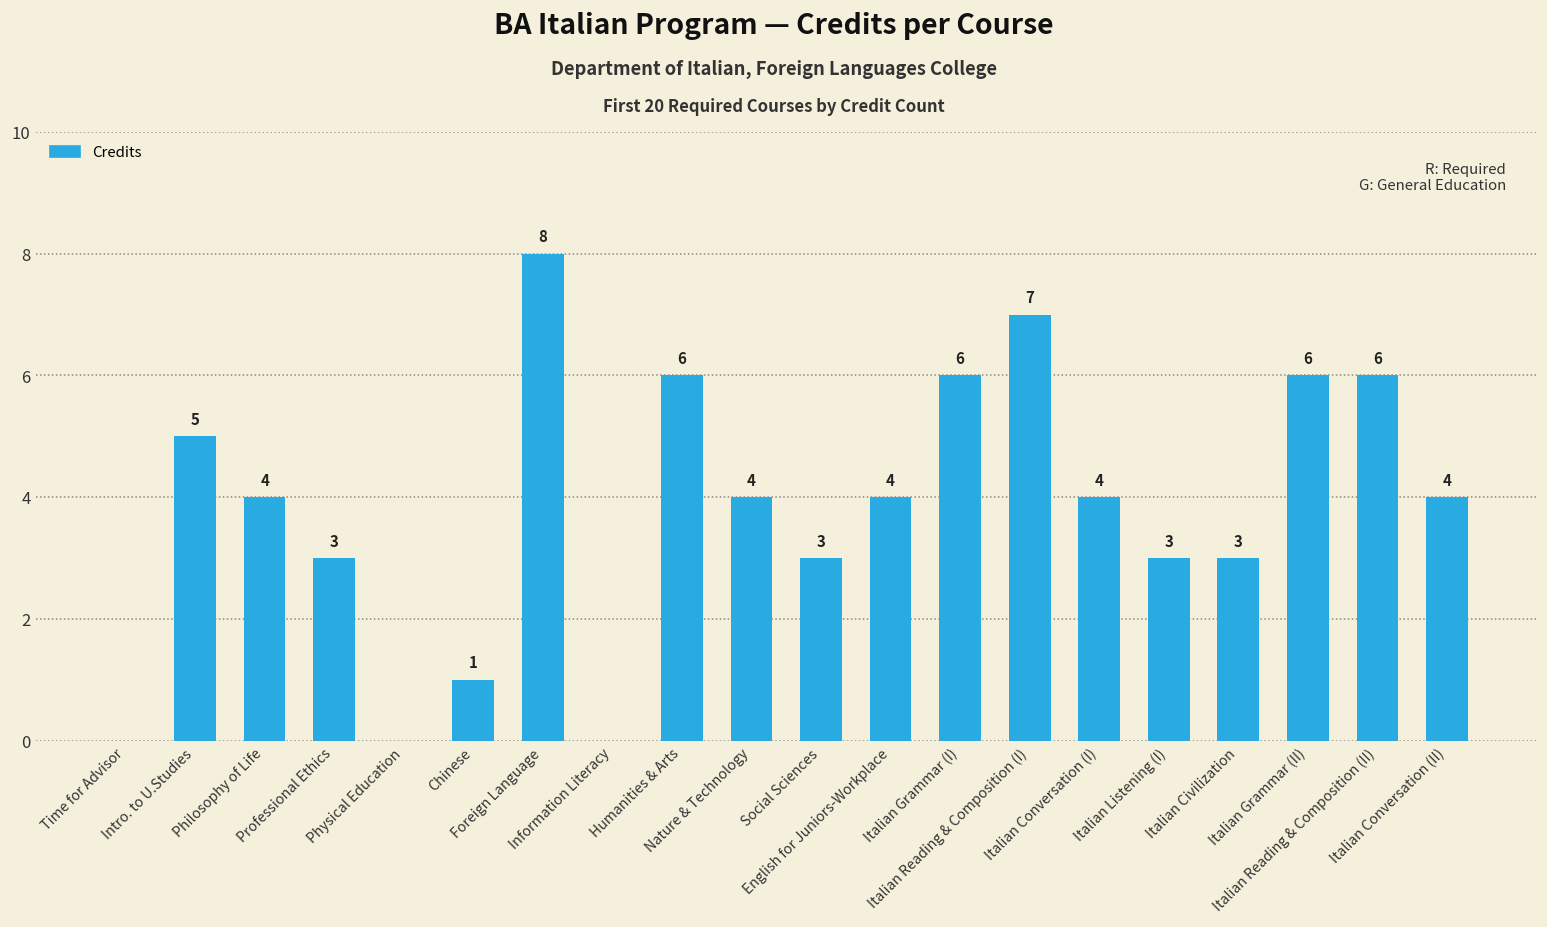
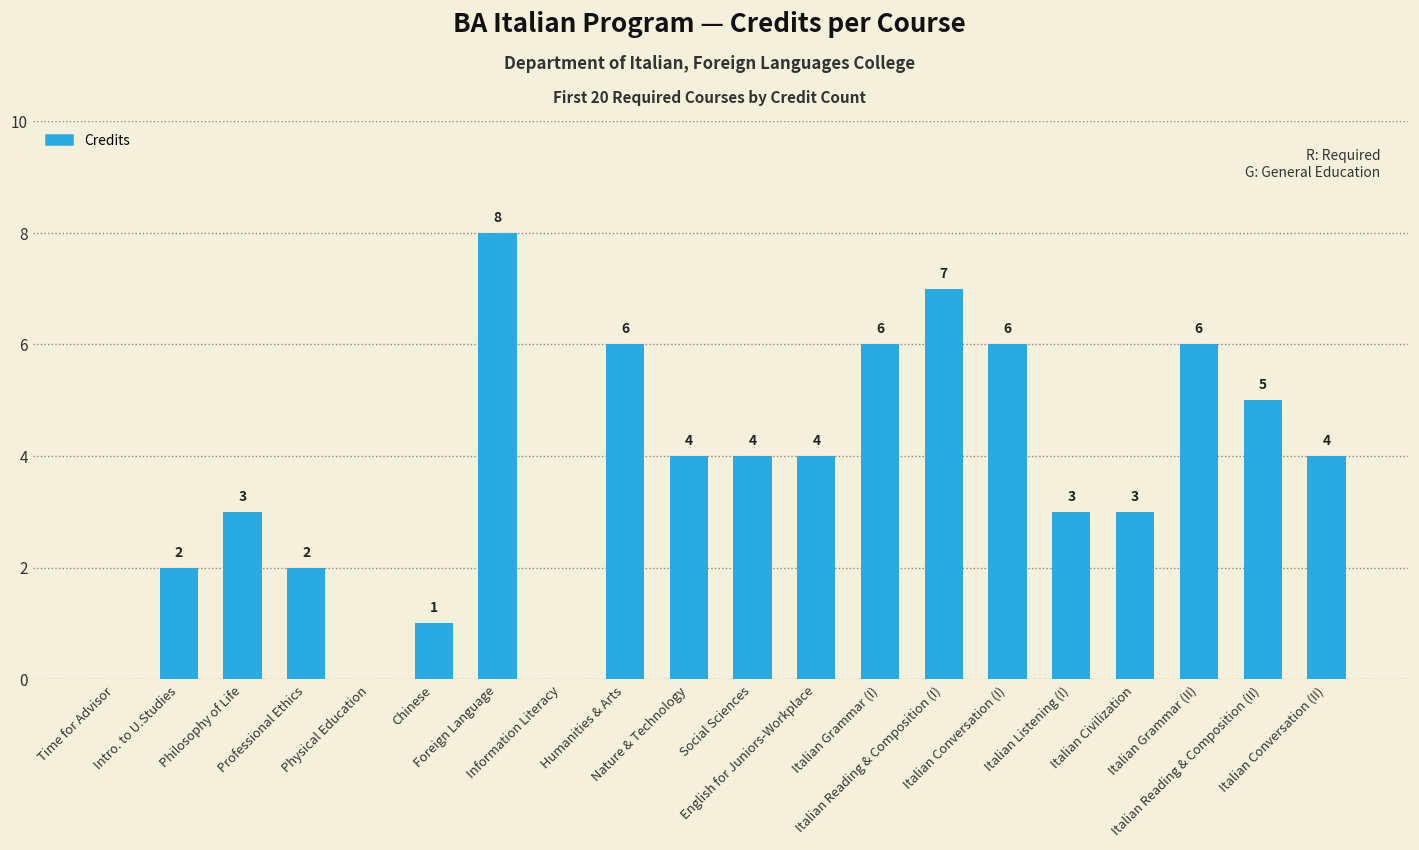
Intro. to U.Studies: 5 -> 2
Philosophy of Life: 4 -> 3
Professional Ethics: 3 -> 2
Social Sciences: 3 -> 4
Italian Conversation (I): 4 -> 6
Italian Reading & Composition (II): 6 -> 5
